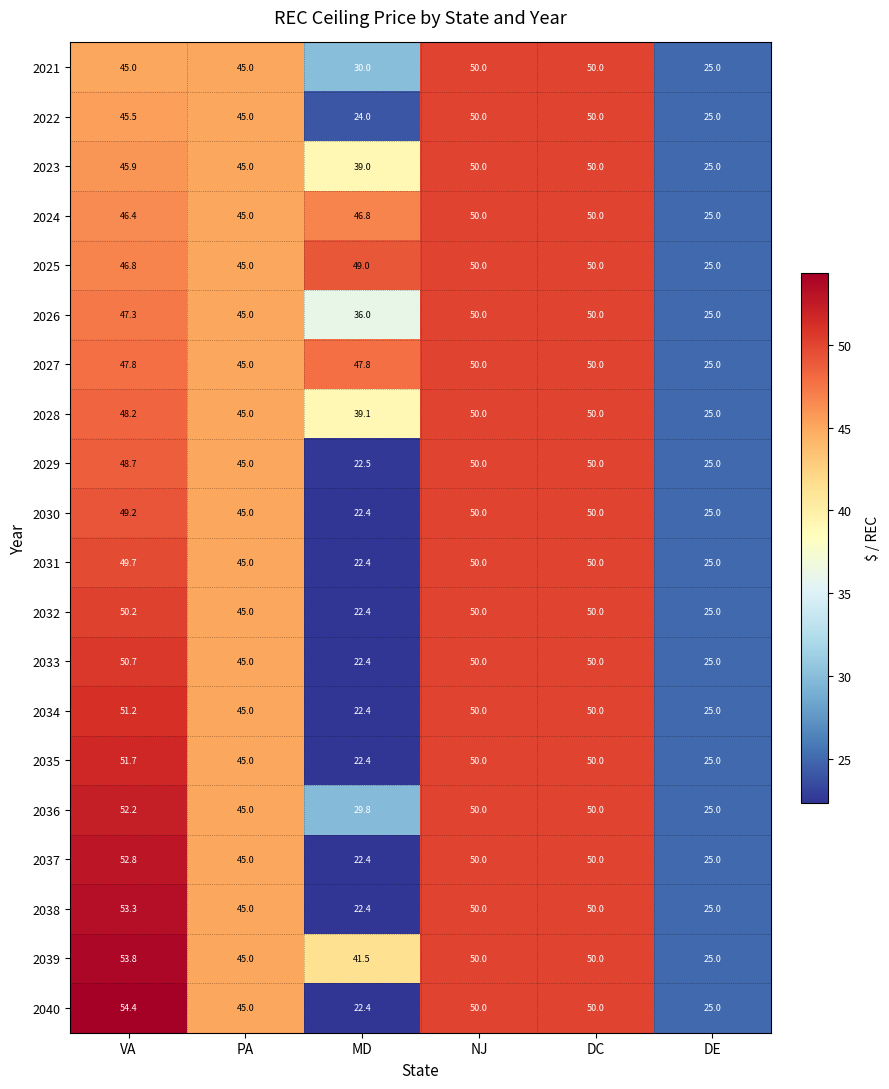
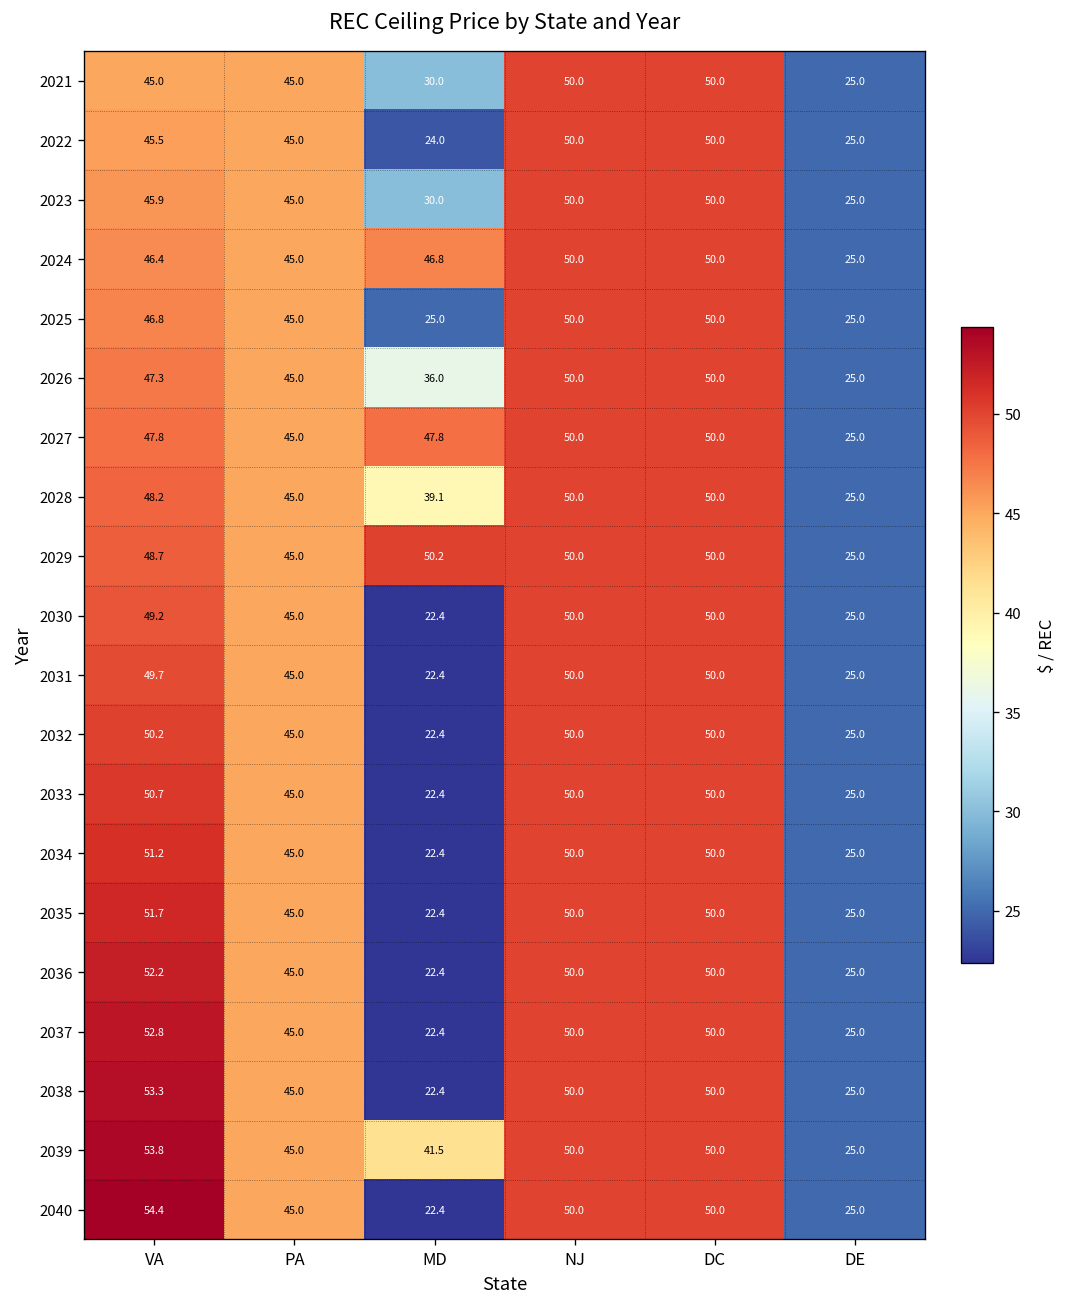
2023, MD: 39.0 -> 30.0
2025, MD: 49.0 -> 25.0
2029, MD: 22.5 -> 50.2
2036, MD: 29.8 -> 22.4
